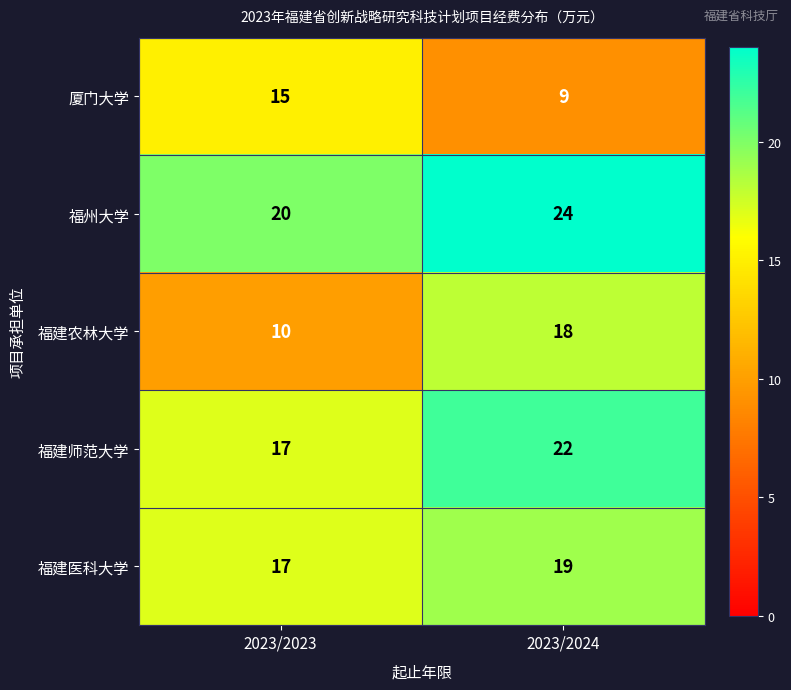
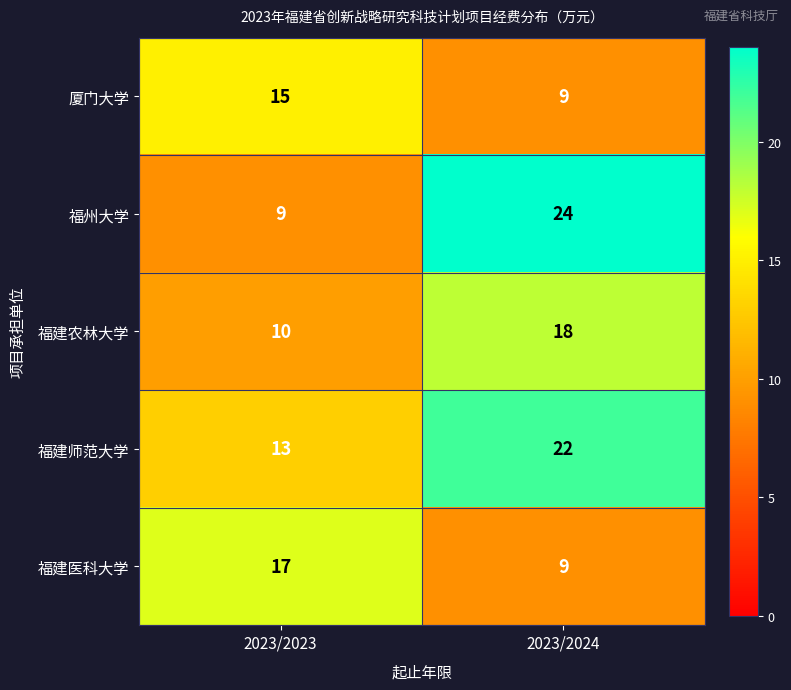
福州大学, 2023/2023: 20 -> 9
福建师范大学, 2023/2023: 17 -> 13
福建医科大学, 2023/2024: 19 -> 9
